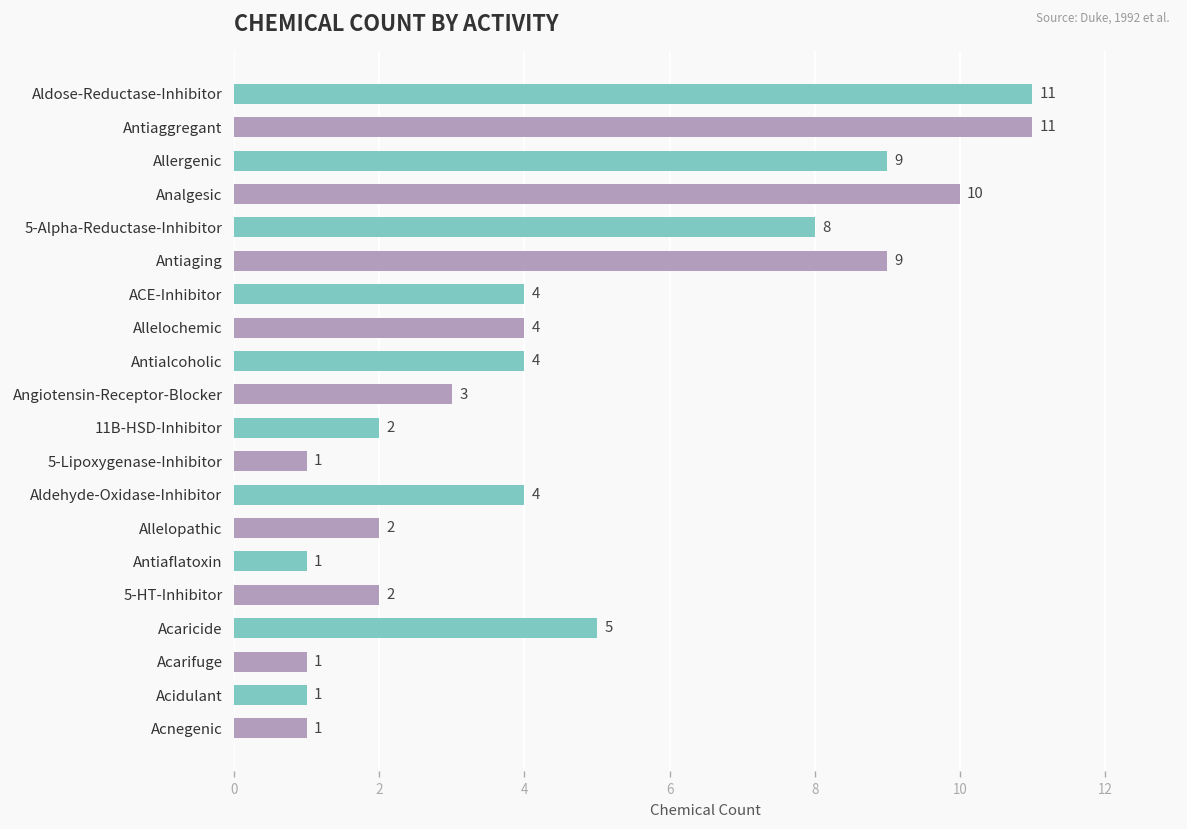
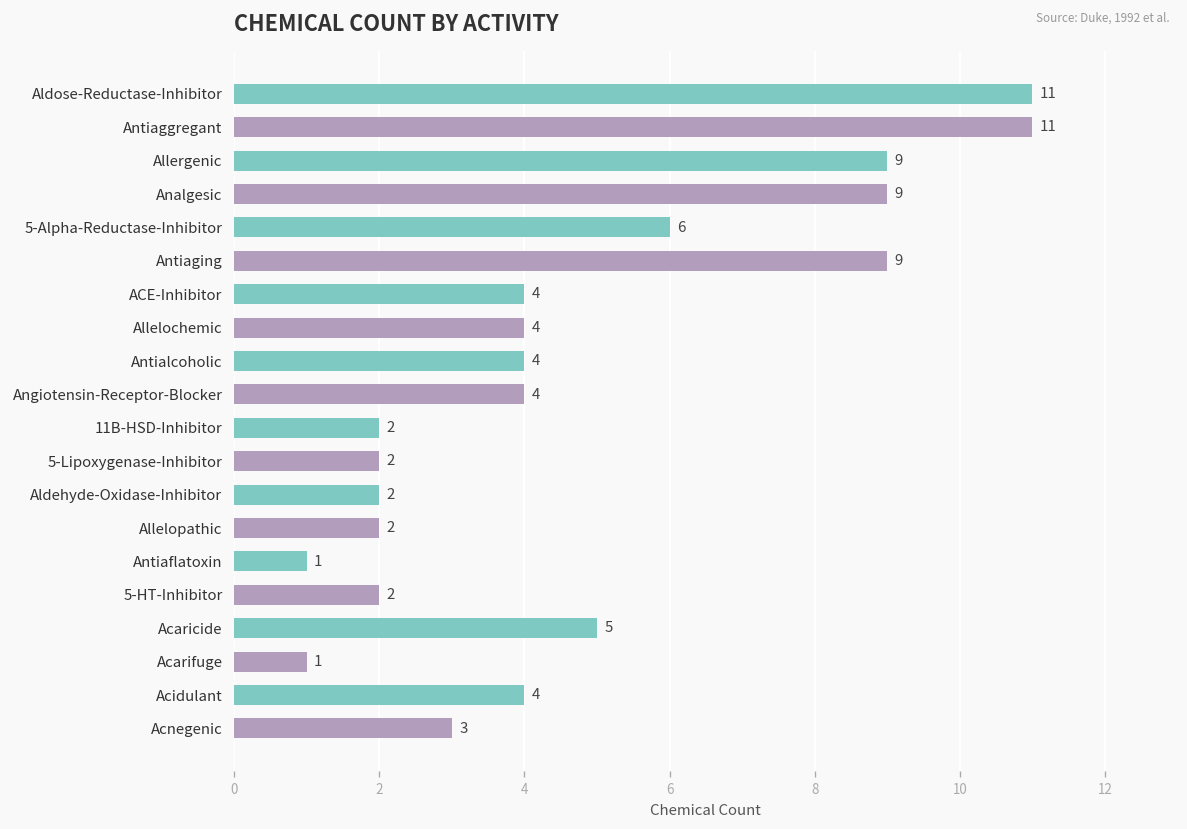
Analgesic: 10 -> 9
5-Alpha-Reductase-Inhibitor: 8 -> 6
Angiotensin-Receptor-Blocker: 3 -> 4
5-Lipoxygenase-Inhibitor: 1 -> 2
Aldehyde-Oxidase-Inhibitor: 4 -> 2
Acidulant: 1 -> 4
Acnegenic: 1 -> 3
